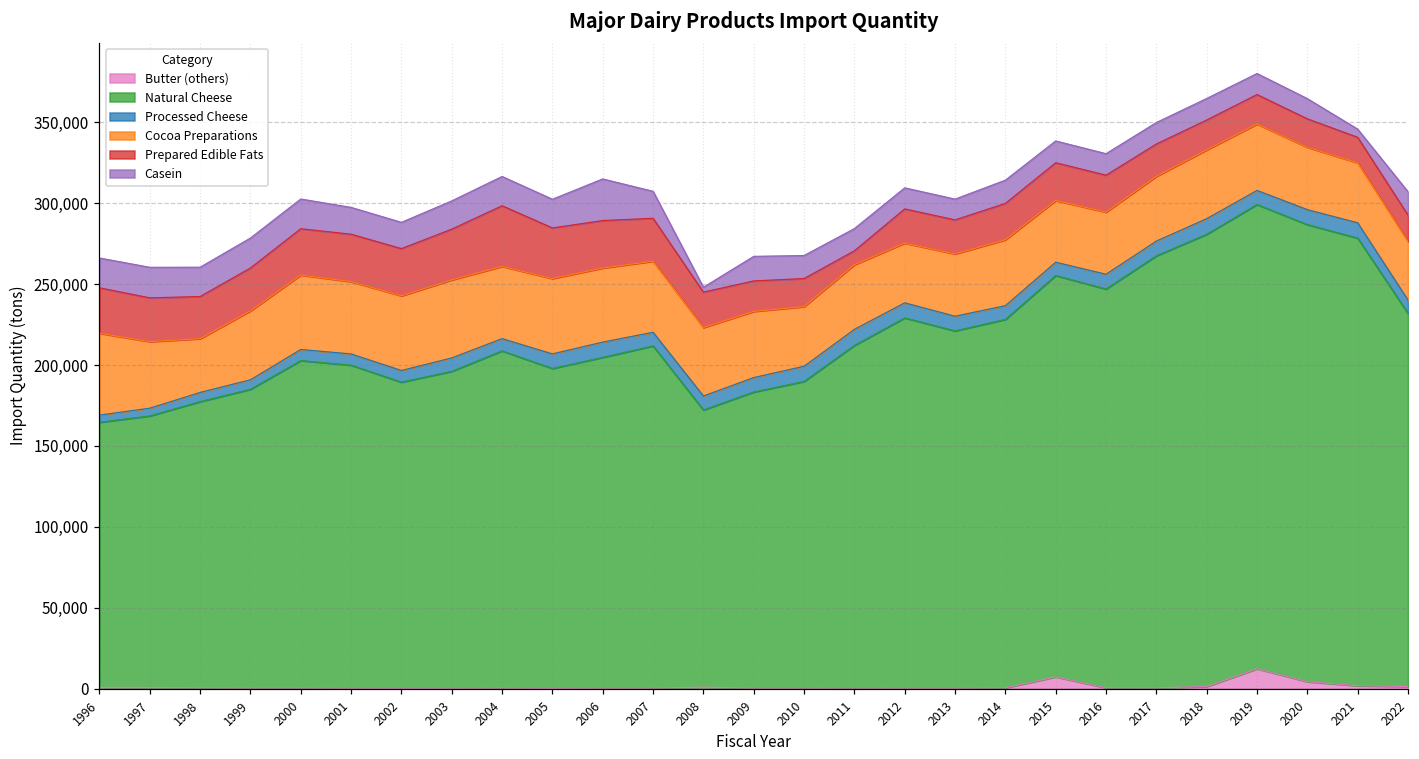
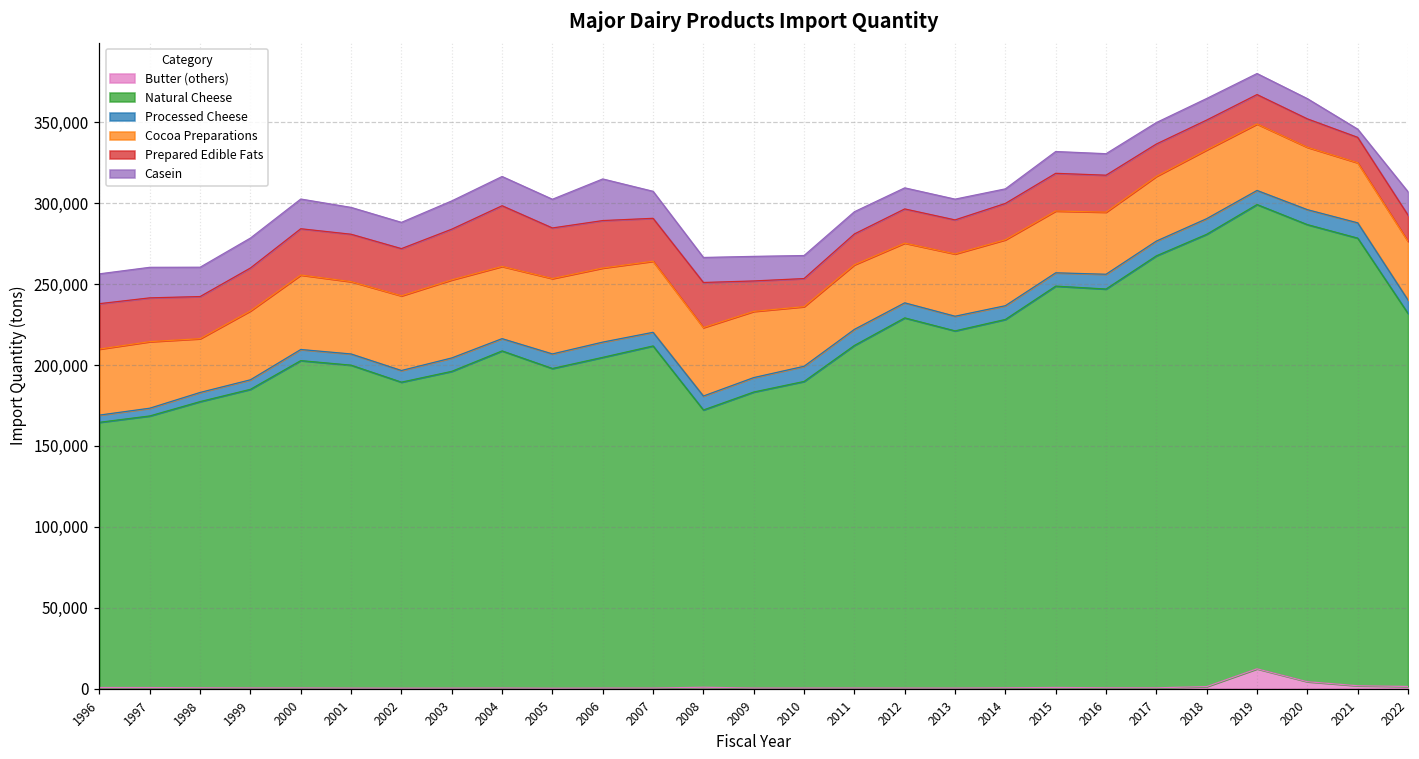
Cocoa Preparations, 1996: 51,000 -> 41,000
Prepared Edible Fats, 2008: 22,000 -> 28,000
Casein, 2008: 3,000 -> 15,000
Prepared Edible Fats, 2011: 9,000 -> 19,000
Casein, 2014: 14,000 -> 9,000
Butter (others), 2015: 7,000 -> 1,000
